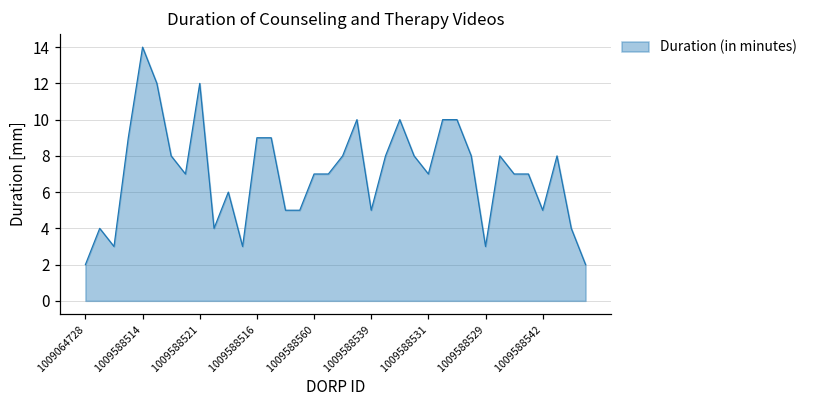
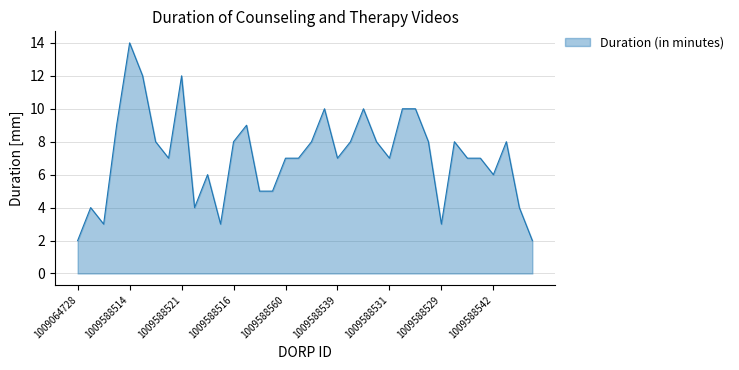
1009588516: 9 -> 8
1009588539: 5 -> 7
1009588542: 5 -> 6
